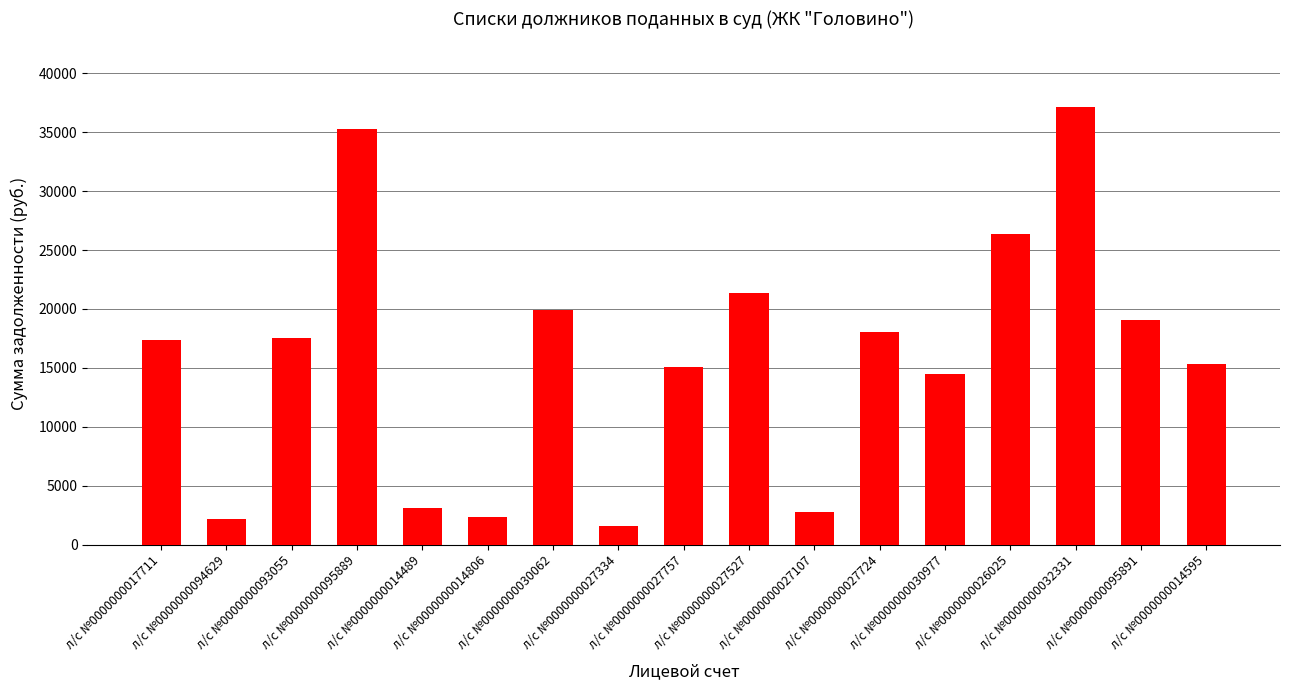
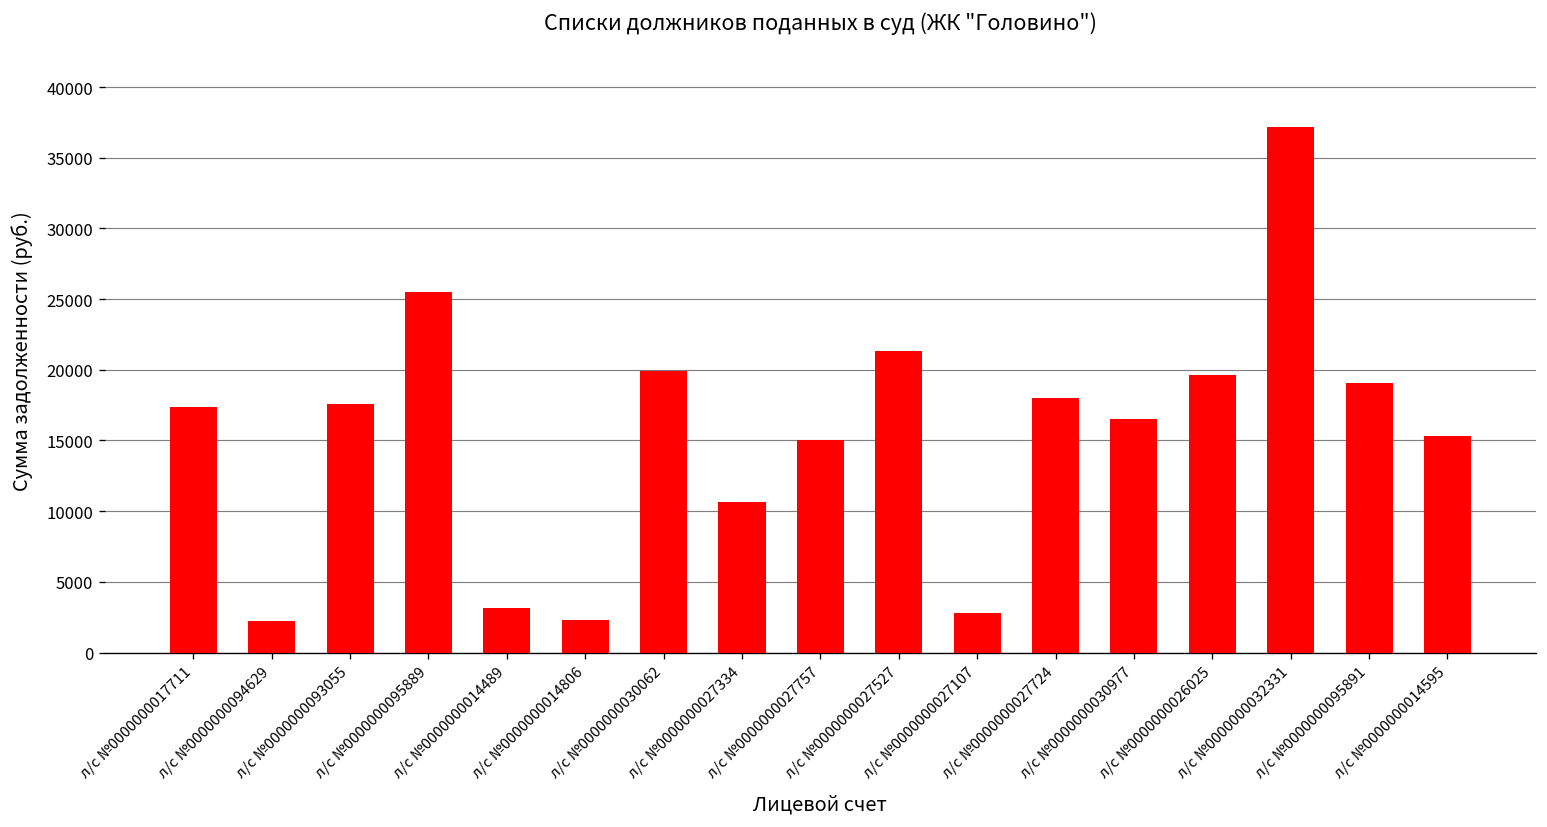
л/с №0000000095889: 35300 -> 25500
л/с №0000000027334: 1600 -> 10700
л/с №0000000030977: 14500 -> 16500
л/с №0000000026025: 26400 -> 19600
